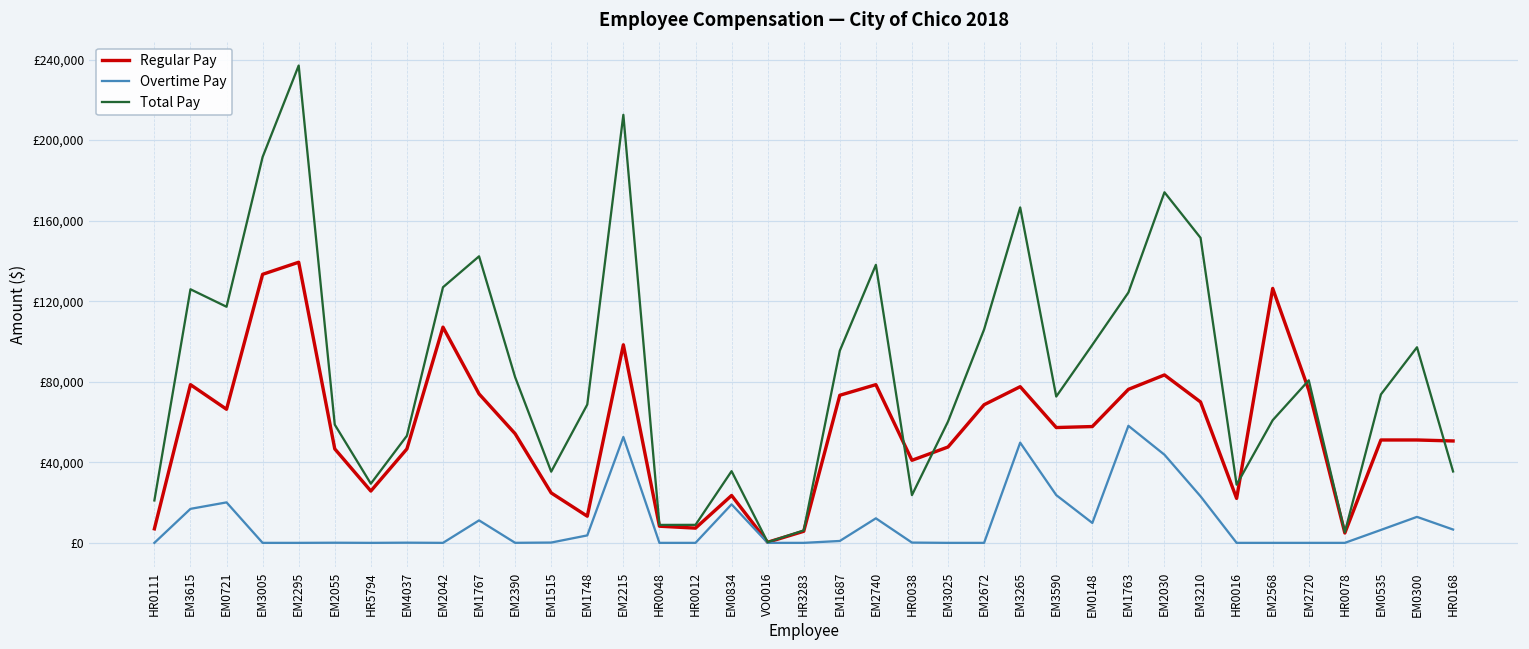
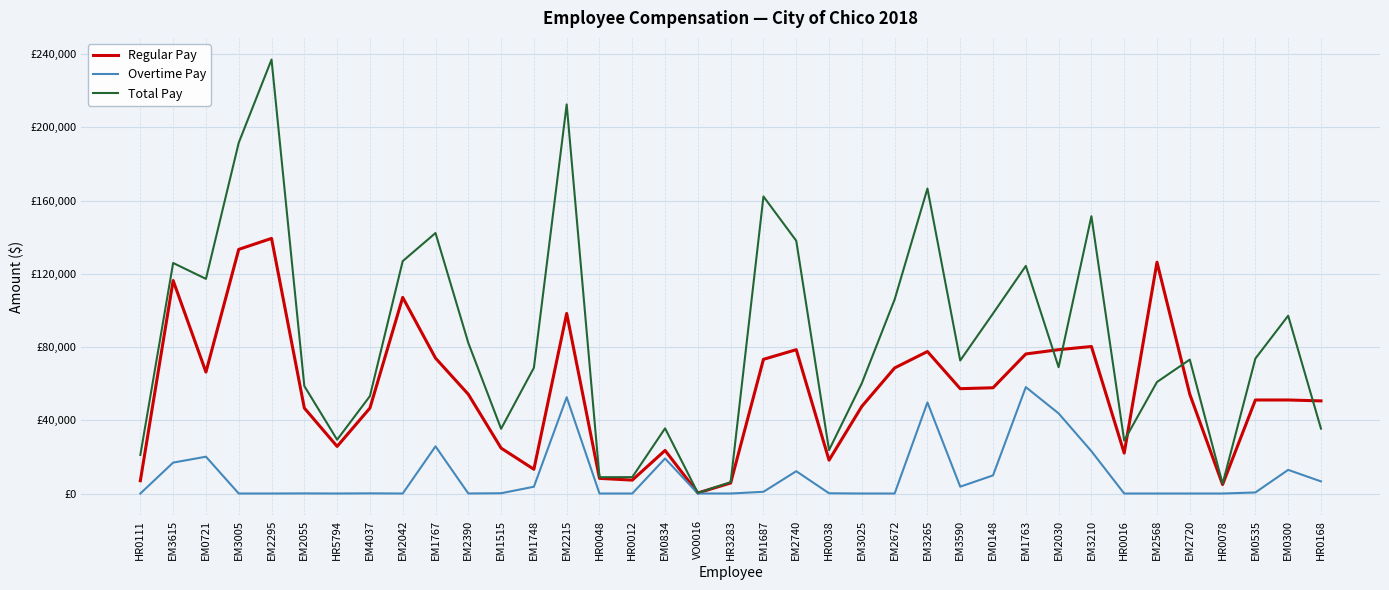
Regular Pay, EM3615: £79,000 -> £116,000
Overtime Pay, EM1767: £11,000 -> £26,000
Total Pay, EM1687: £95,000 -> £162,000
Regular Pay, HR0038: £41,000 -> £18,000
Overtime Pay, EM3590: £24,000 -> £4,000
Regular Pay, EM2030: £83,000 -> £79,000
Total Pay, EM2030: £174,000 -> £69,000
Regular Pay, EM3210: £70,000 -> £80,000
Regular Pay, EM2720: £76,000 -> £54,000
Total Pay, EM2720: £81,000 -> £73,000
Overtime Pay, EM0535: £6,000 -> £1,000
